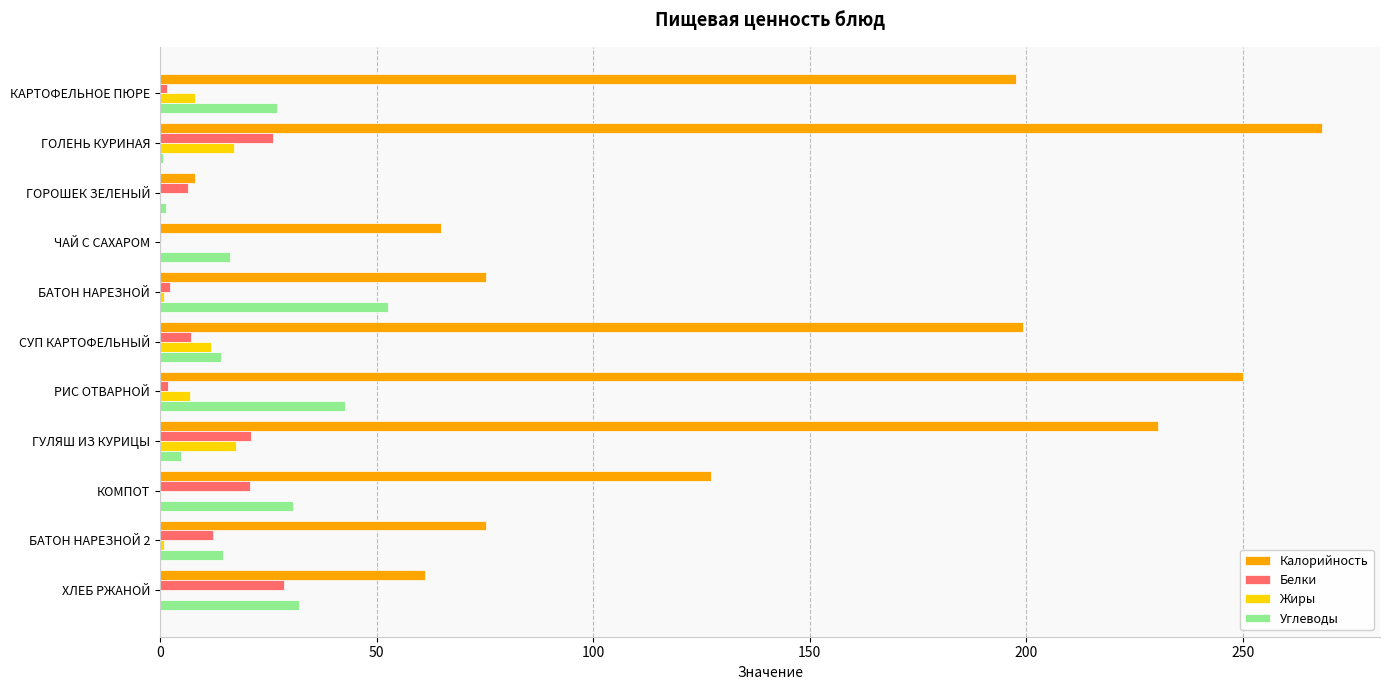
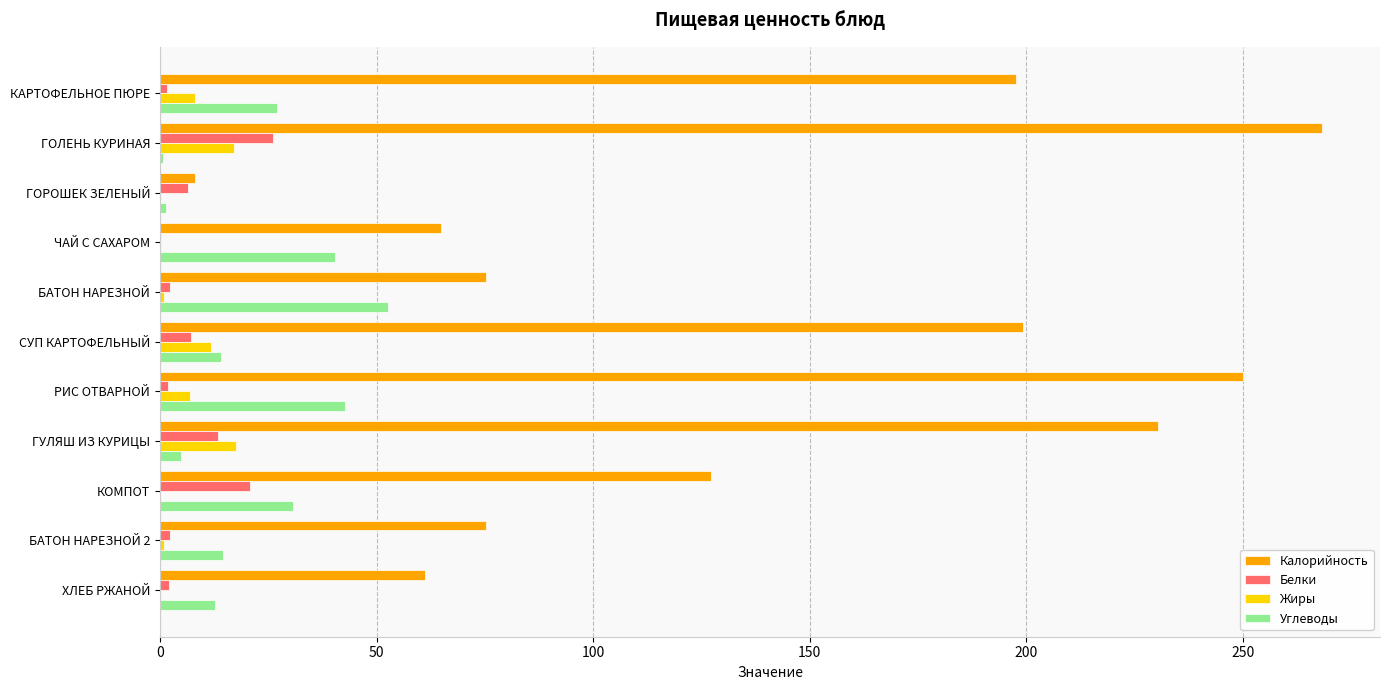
Углеводы, ЧАЙ С САХАРОМ: 16 -> 40
Белки, ГУЛЯШ ИЗ КУРИЦЫ: 21 -> 13
Белки, БАТОН НАРЕЗНОЙ 2: 12 -> 2
Белки, ХЛЕБ РЖАНОЙ: 29 -> 2
Углеводы, ХЛЕБ РЖАНОЙ: 32 -> 13
